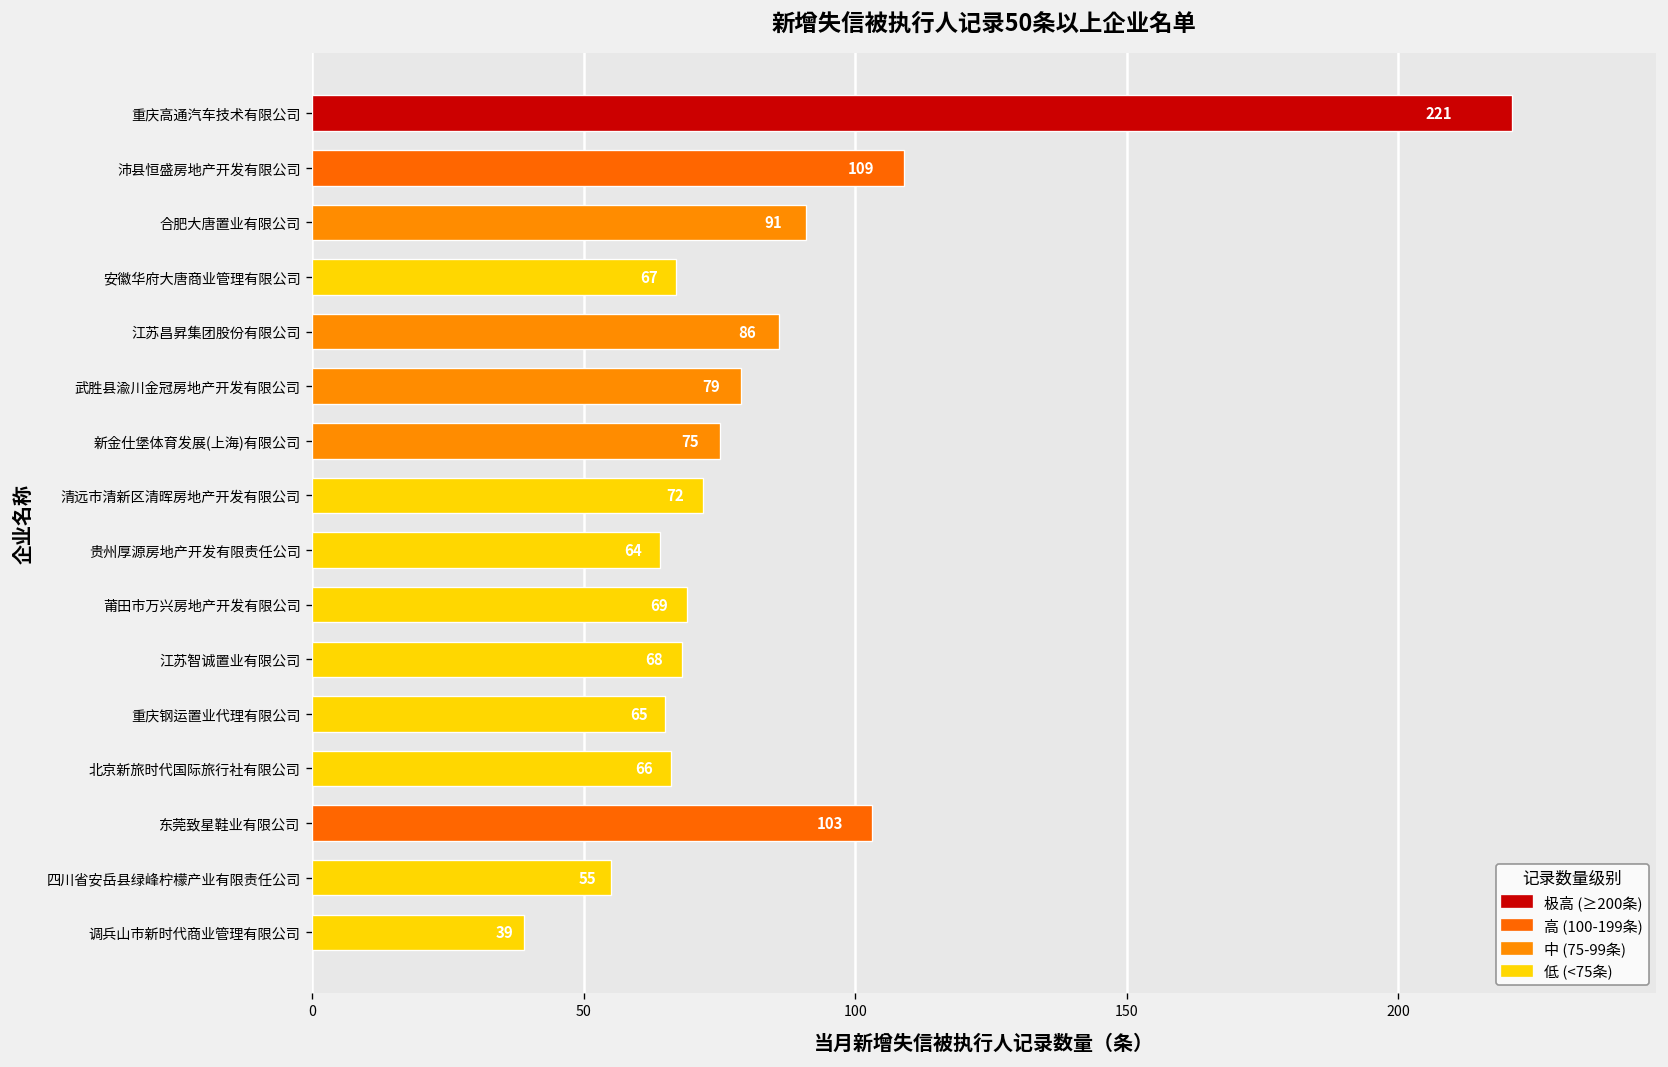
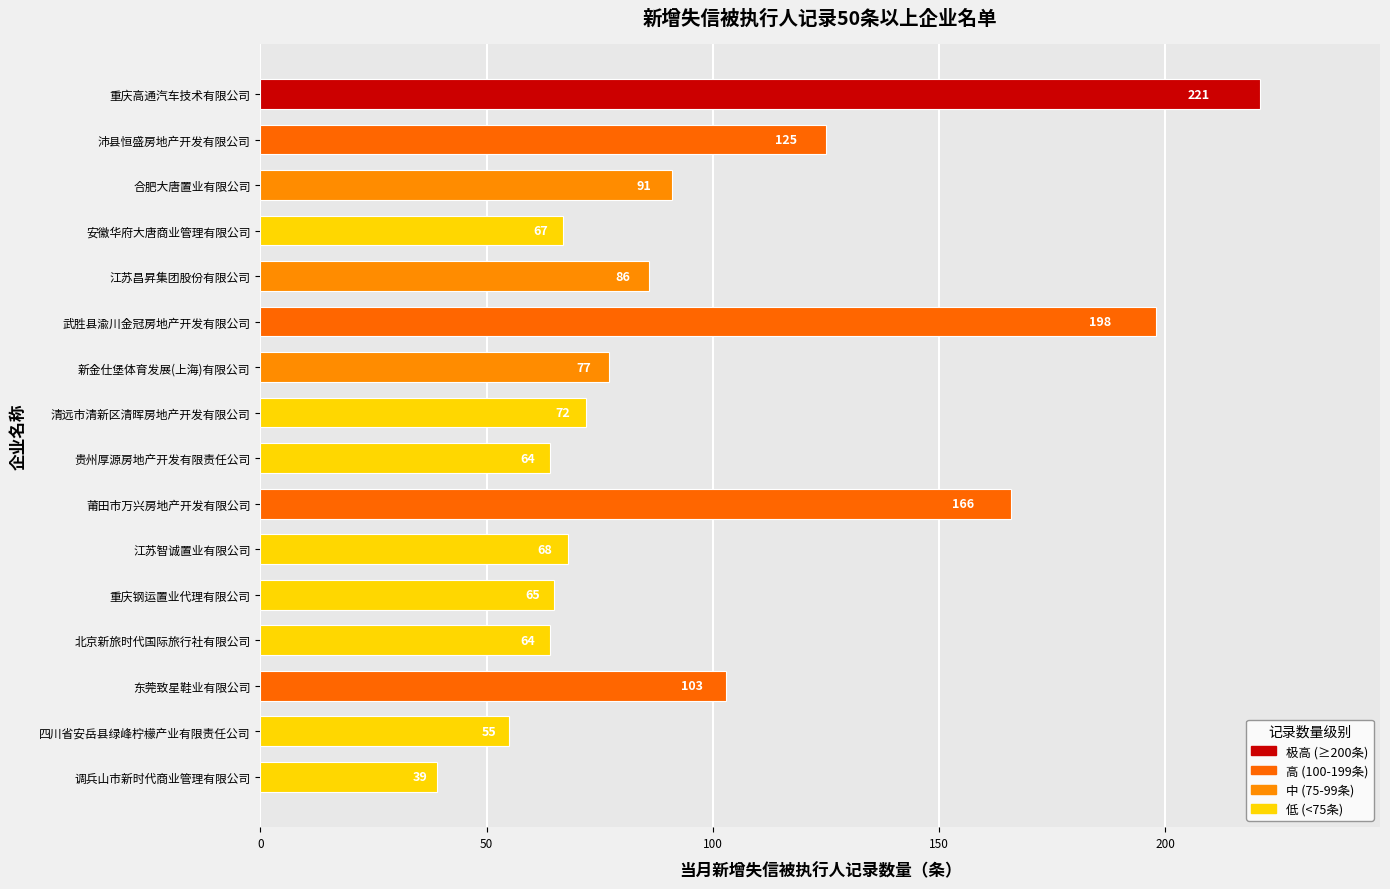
沛县恒盛房地产开发有限公司: 109 -> 125
武胜县渝川金冠房地产开发有限公司: 79 -> 198
新金仕堡体育发展(上海)有限公司: 75 -> 77
莆田市万兴房地产开发有限公司: 69 -> 166
北京新旅时代国际旅行社有限公司: 66 -> 64
